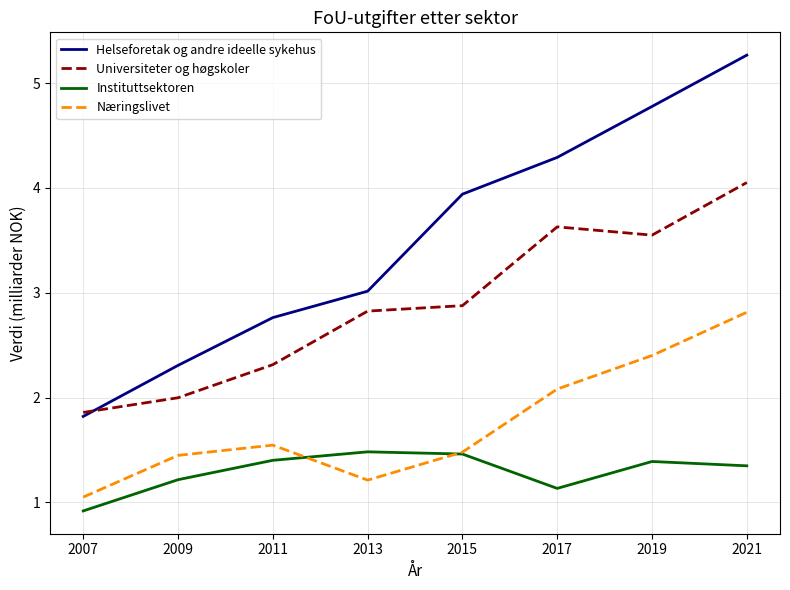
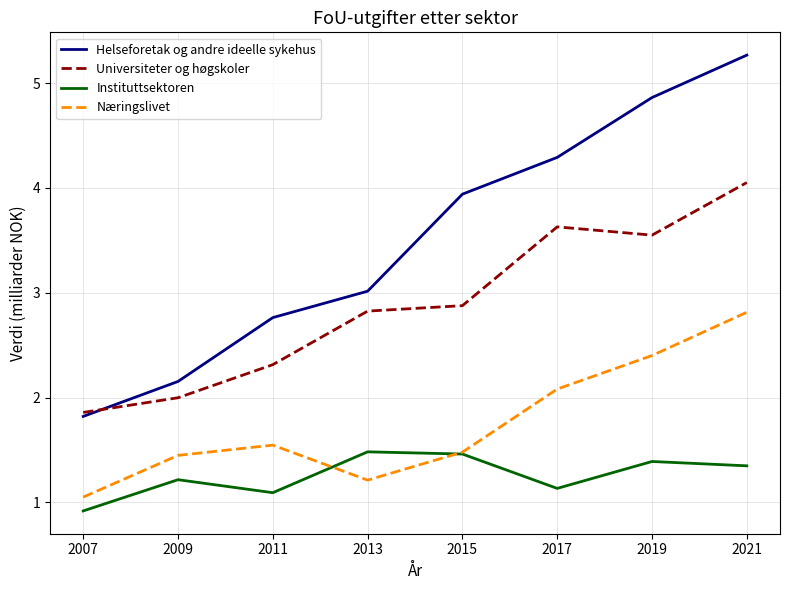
Helseforetak og andre ideelle sykehus, 2009: 2.31 -> 2.15
Instituttsektoren, 2011: 1.40 -> 1.09
Helseforetak og andre ideelle sykehus, 2019: 4.78 -> 4.86
